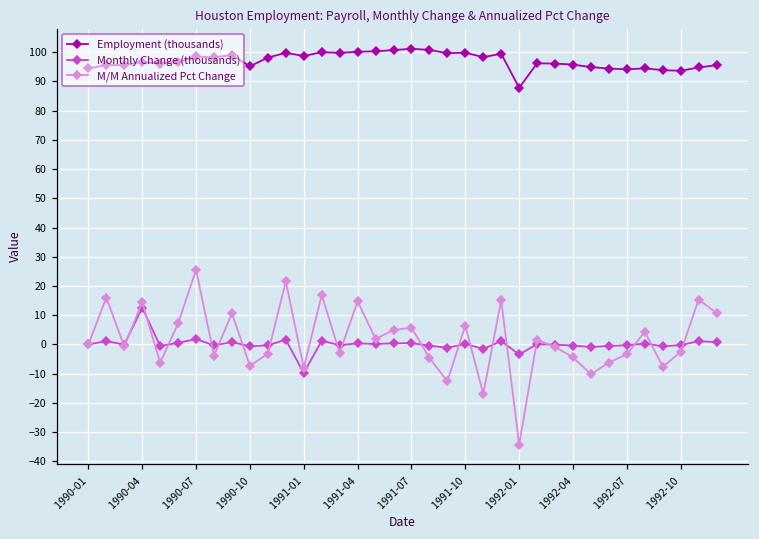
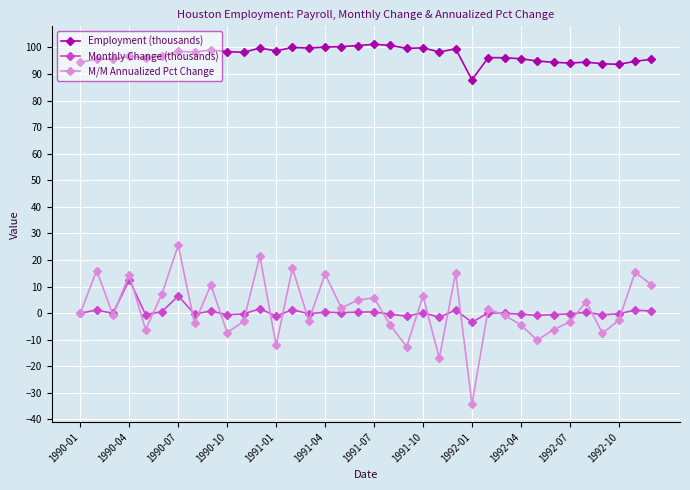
Monthly Change (thousands), 1990-07: 2 -> 6
Employment (thousands), 1990-10: 95 -> 98
Monthly Change (thousands), 1991-01: -10 -> -1
M/M Annualized Pct Change, 1991-01: -8 -> -12
